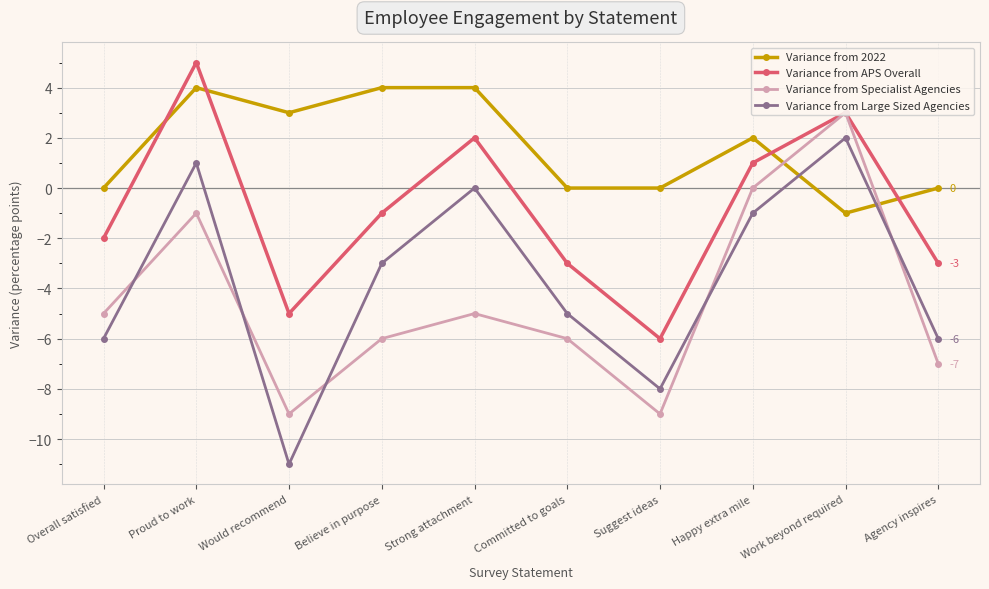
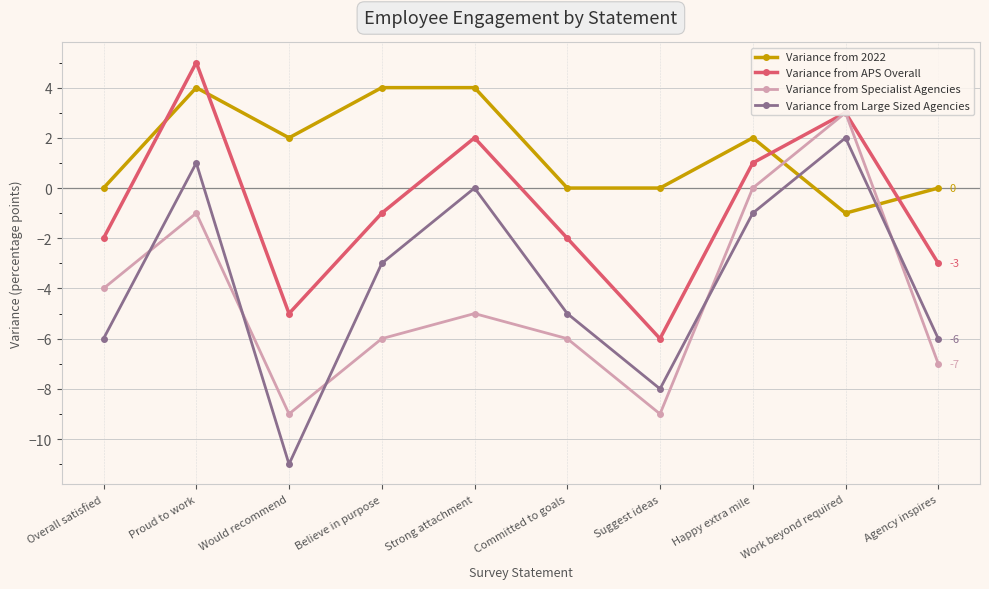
Variance from Specialist Agencies, Overall satisfied: -5 -> -4
Variance from 2022, Would recommend: 3 -> 2
Variance from APS Overall, Committed to goals: -3 -> -2
